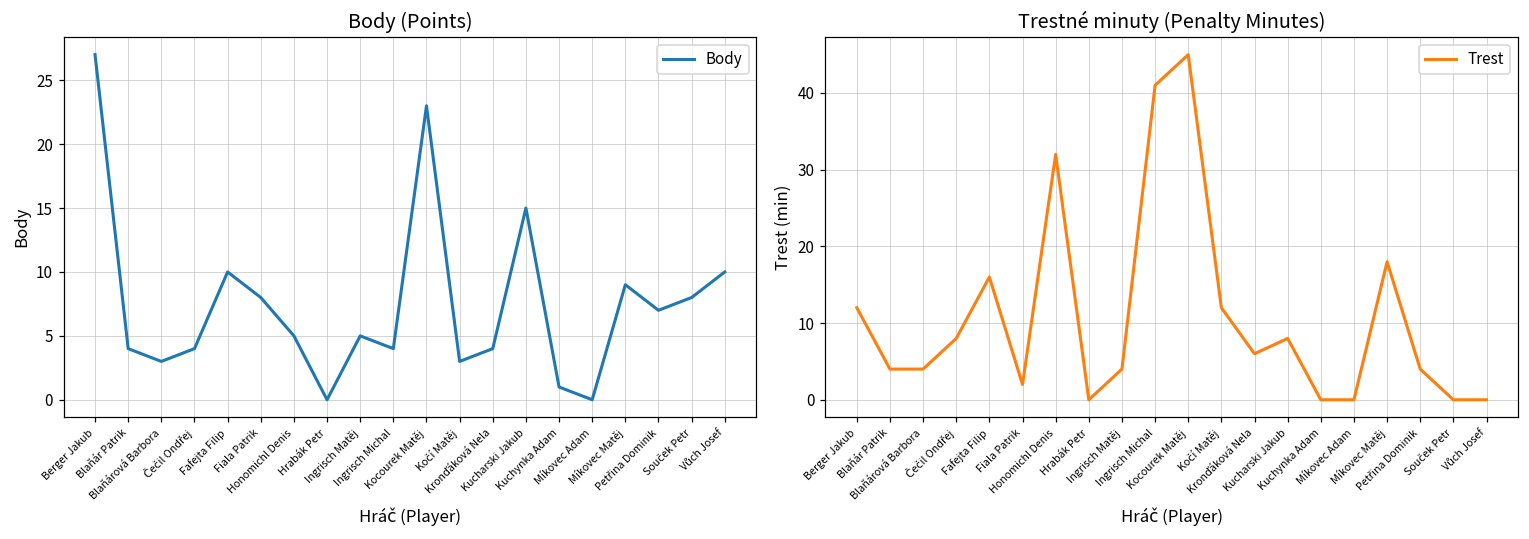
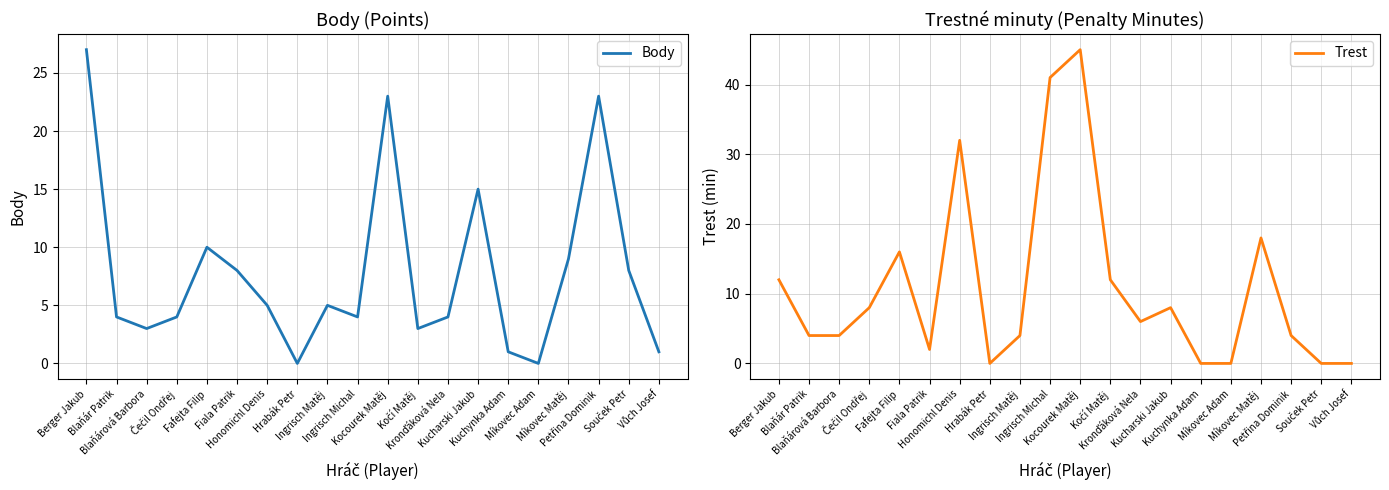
Body (Points), Petřina Dominik: 7 -> 23
Body (Points), Vůch Josef: 10 -> 1
